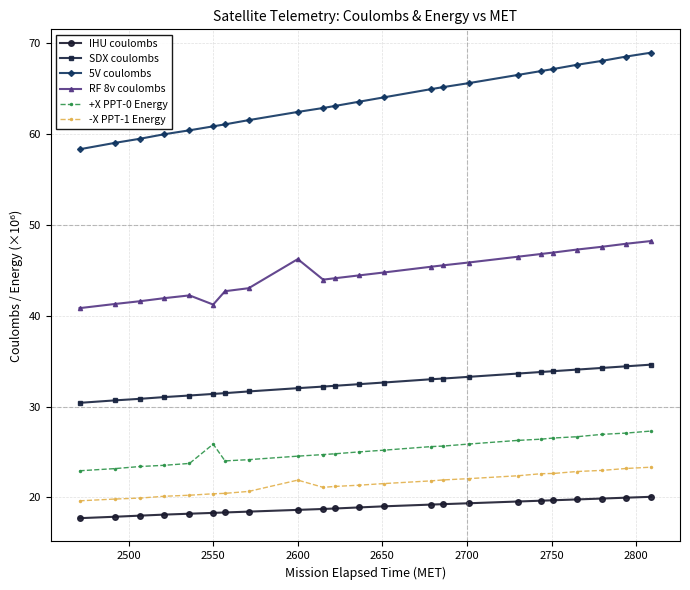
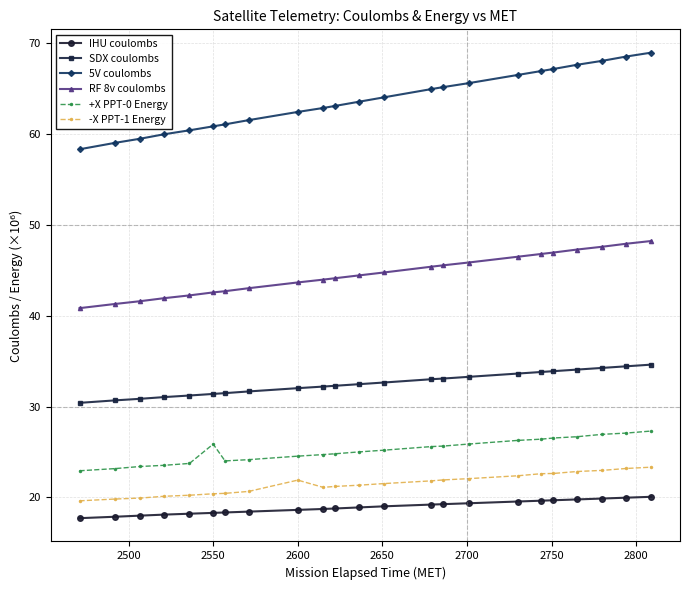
RF 8v coulombs, 2550: 41 -> 43
RF 8v coulombs, 2600: 46 -> 44
